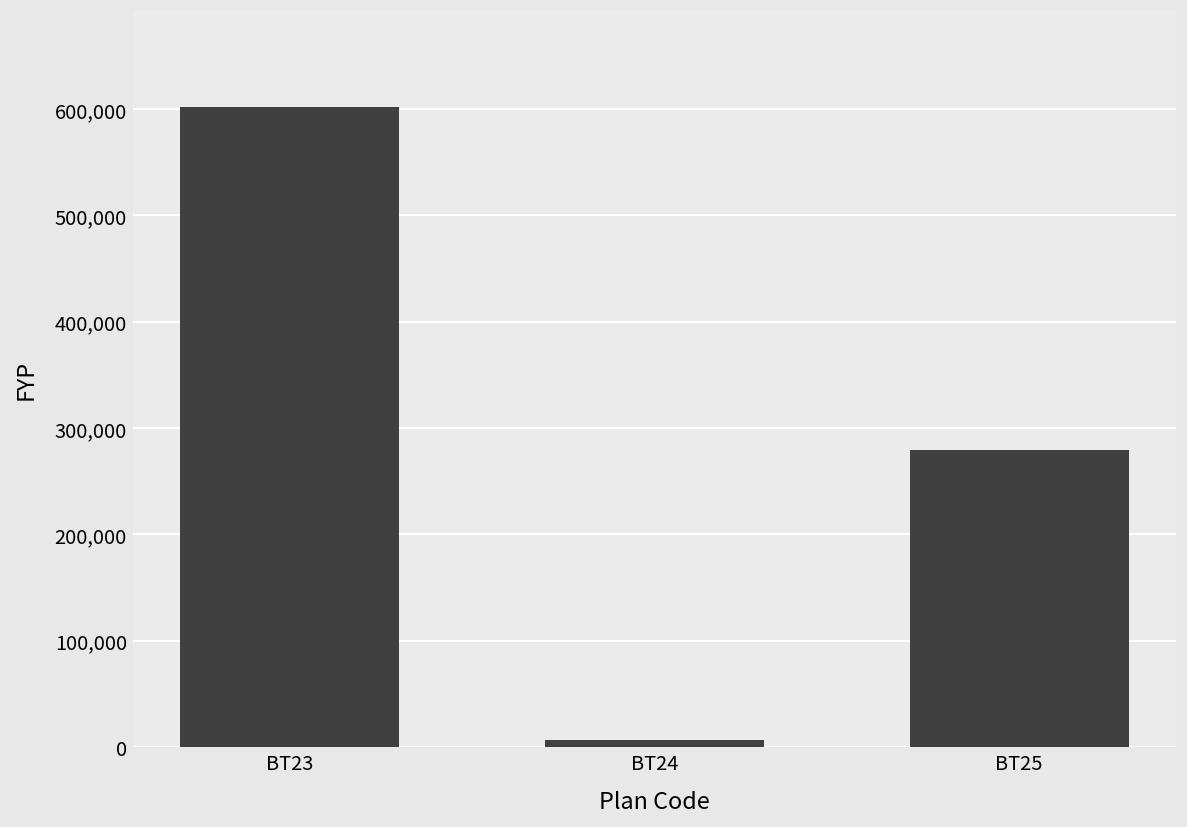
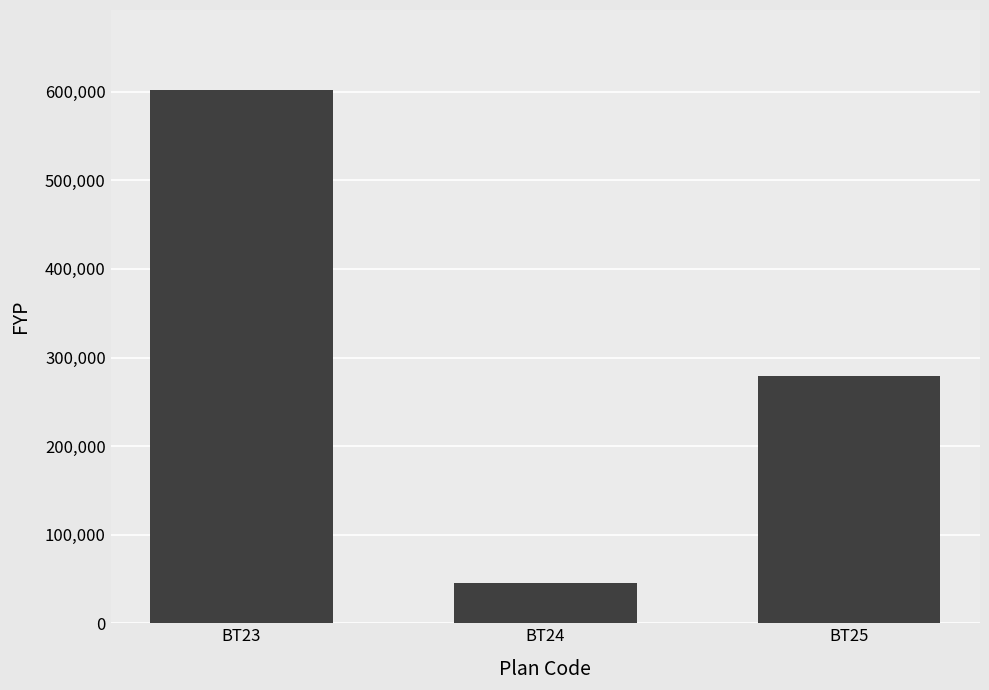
BT24: 10,000 -> 50,000
